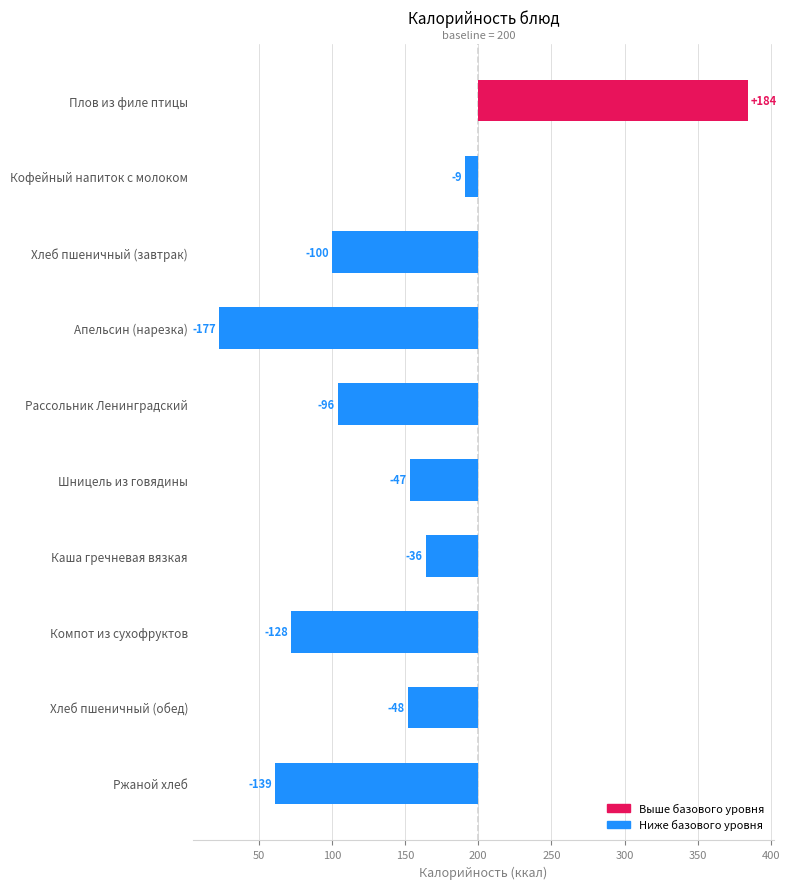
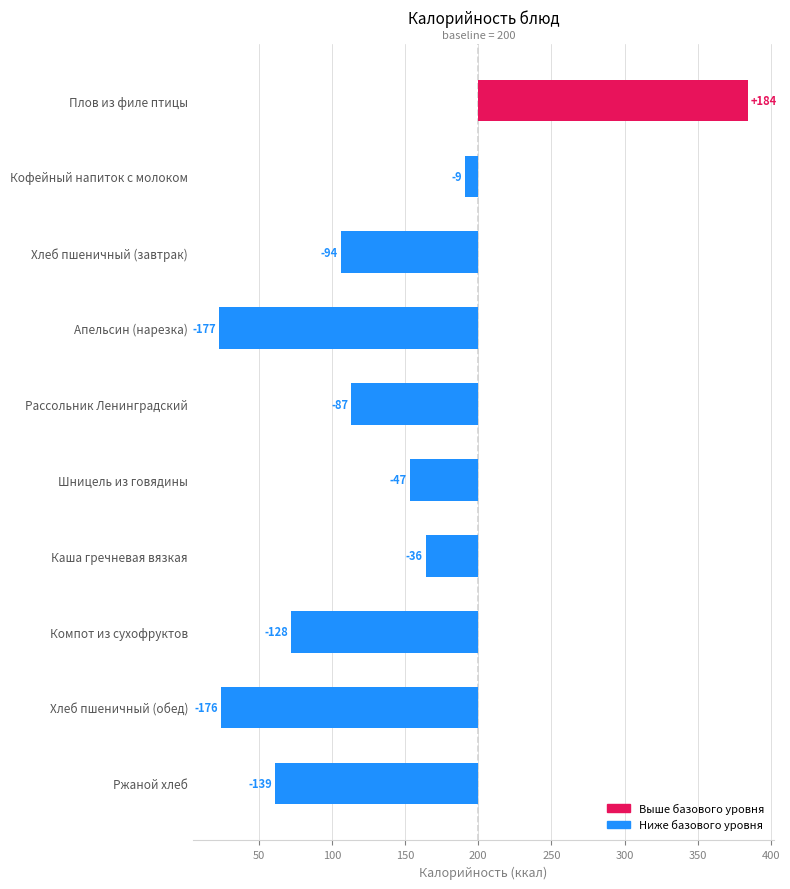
Хлеб пшеничный (завтрак): -100 -> -94
Рассольник Ленинградский: -96 -> -87
Хлеб пшеничный (обед): -48 -> -176
